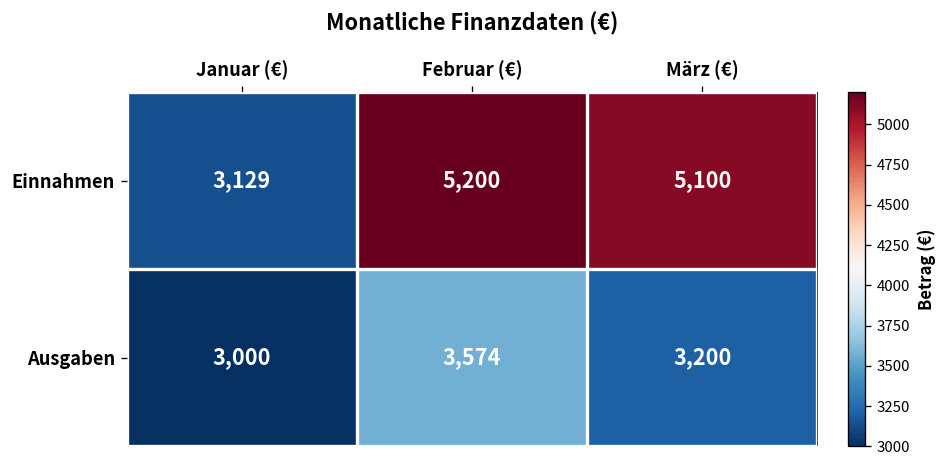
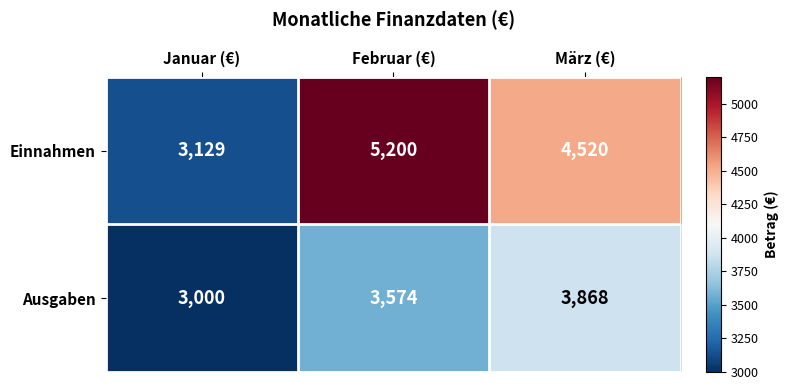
Einnahmen, März (€): 5,100 -> 4,520
Ausgaben, März (€): 3,200 -> 3,868
